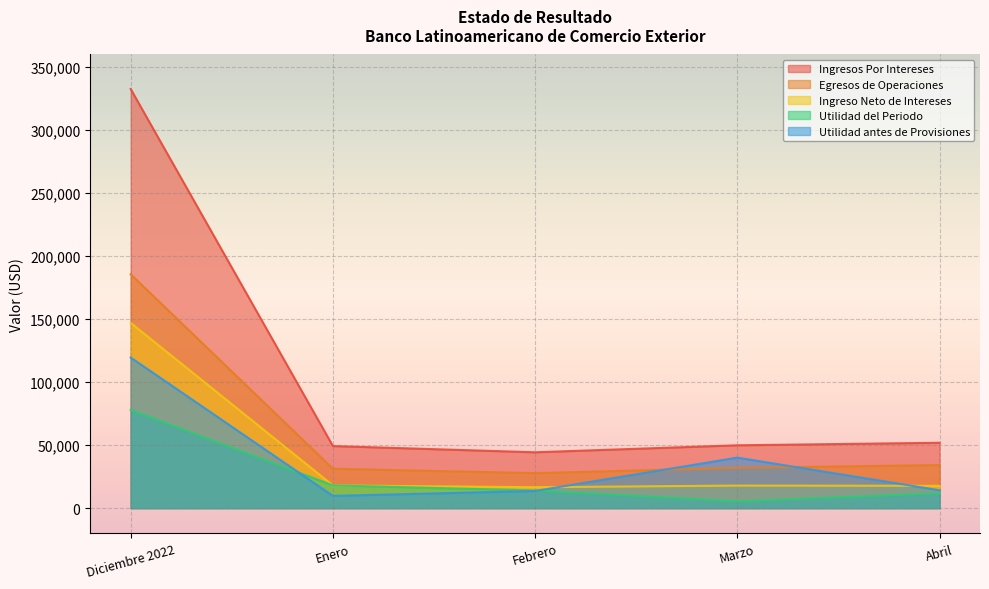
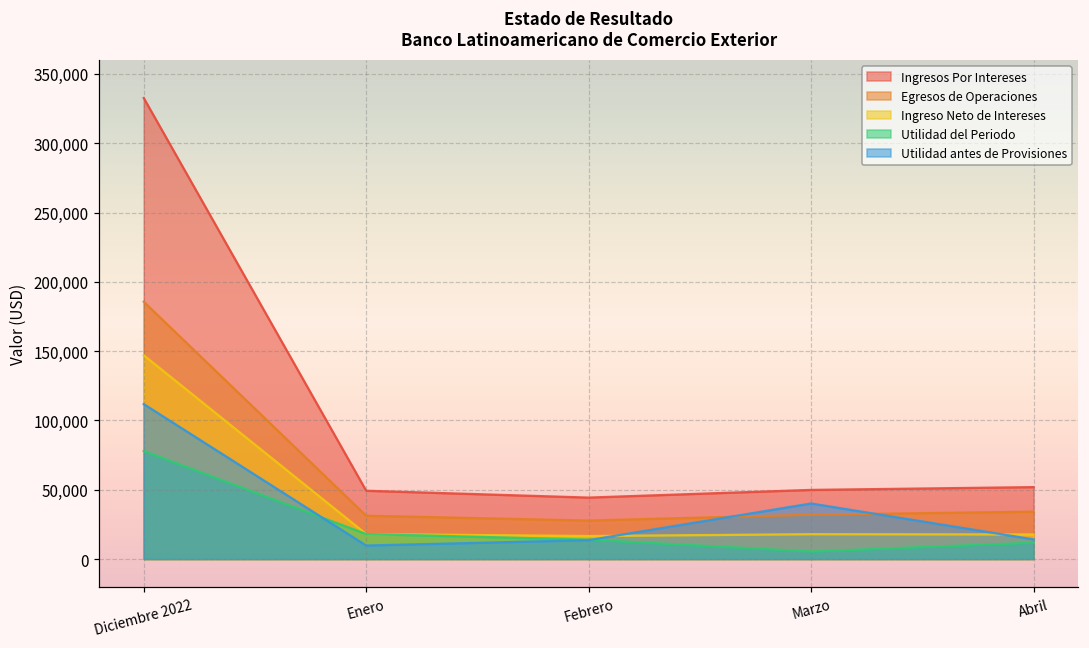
Utilidad antes de Provisiones, Diciembre 2022: 120,000 -> 112,000
